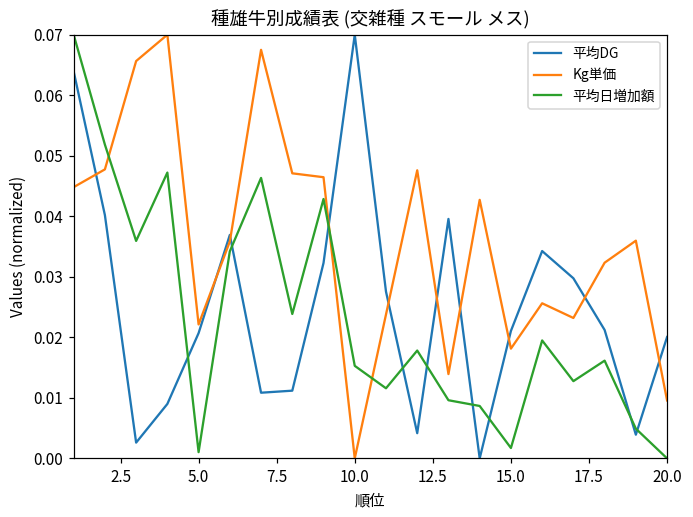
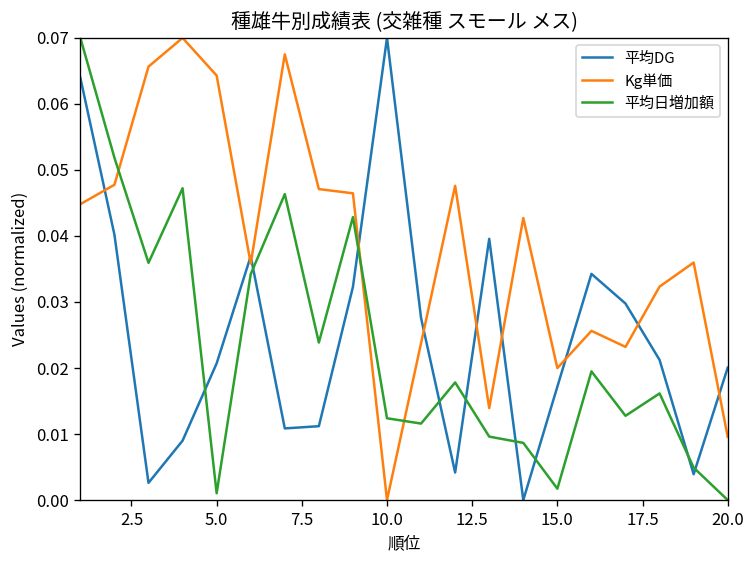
Kg単価, 5.0: 0.022 -> 0.064
平均日増加額, 10.0: 0.015 -> 0.012
平均DG, 15.0: 0.021 -> 0.017
Kg単価, 15.0: 0.018 -> 0.020
